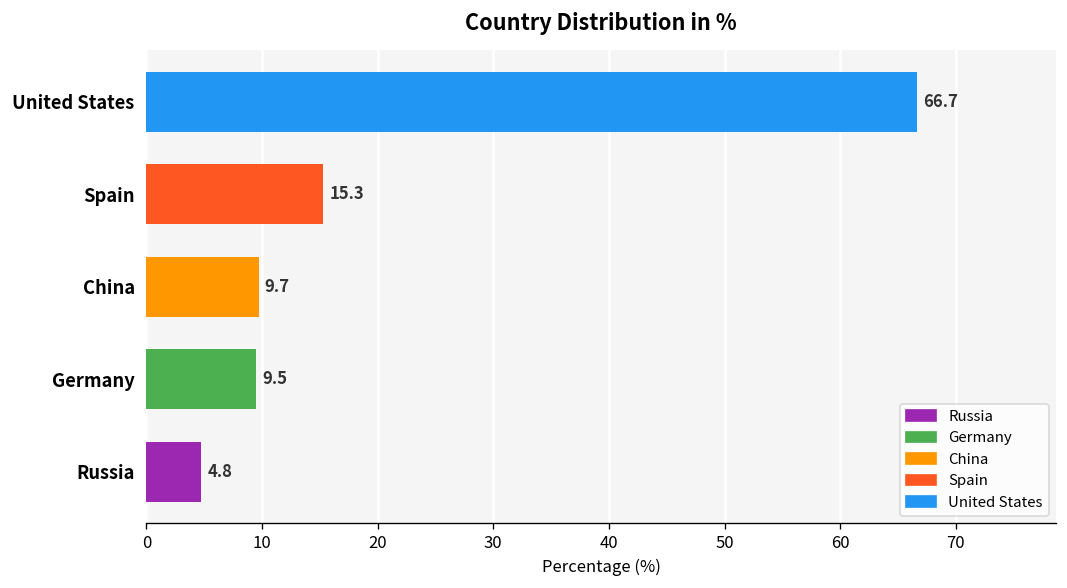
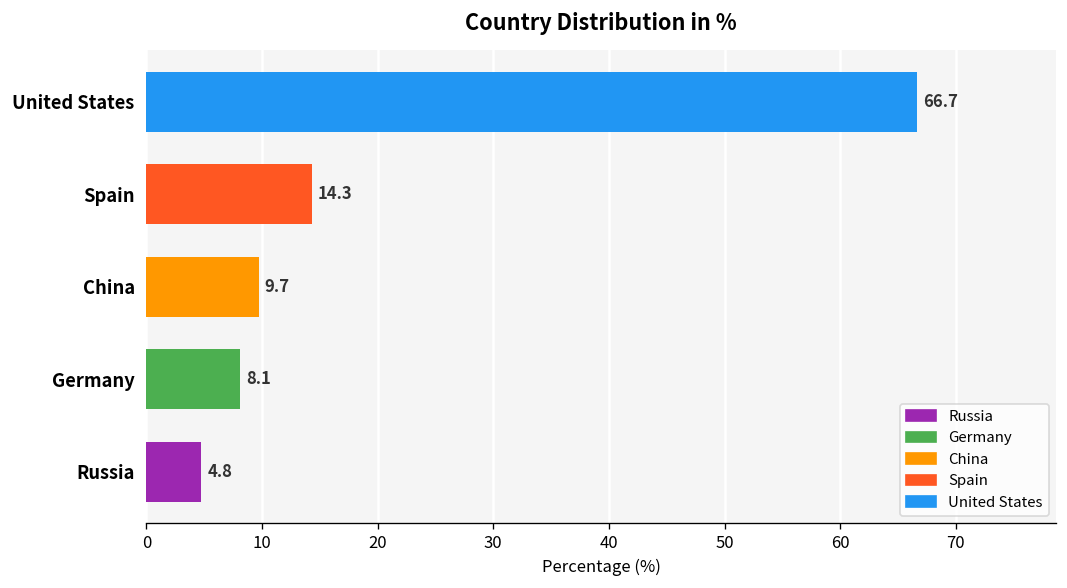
Spain: 15.3 -> 14.3
Germany: 9.5 -> 8.1
